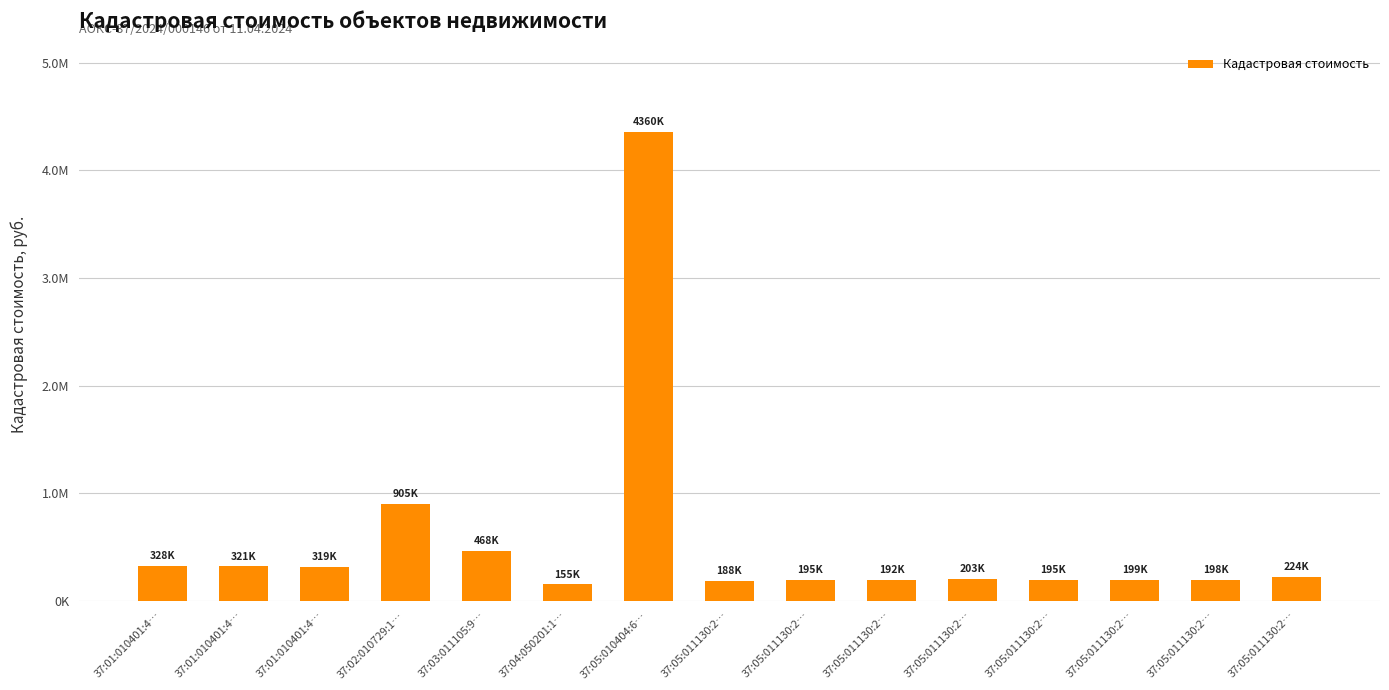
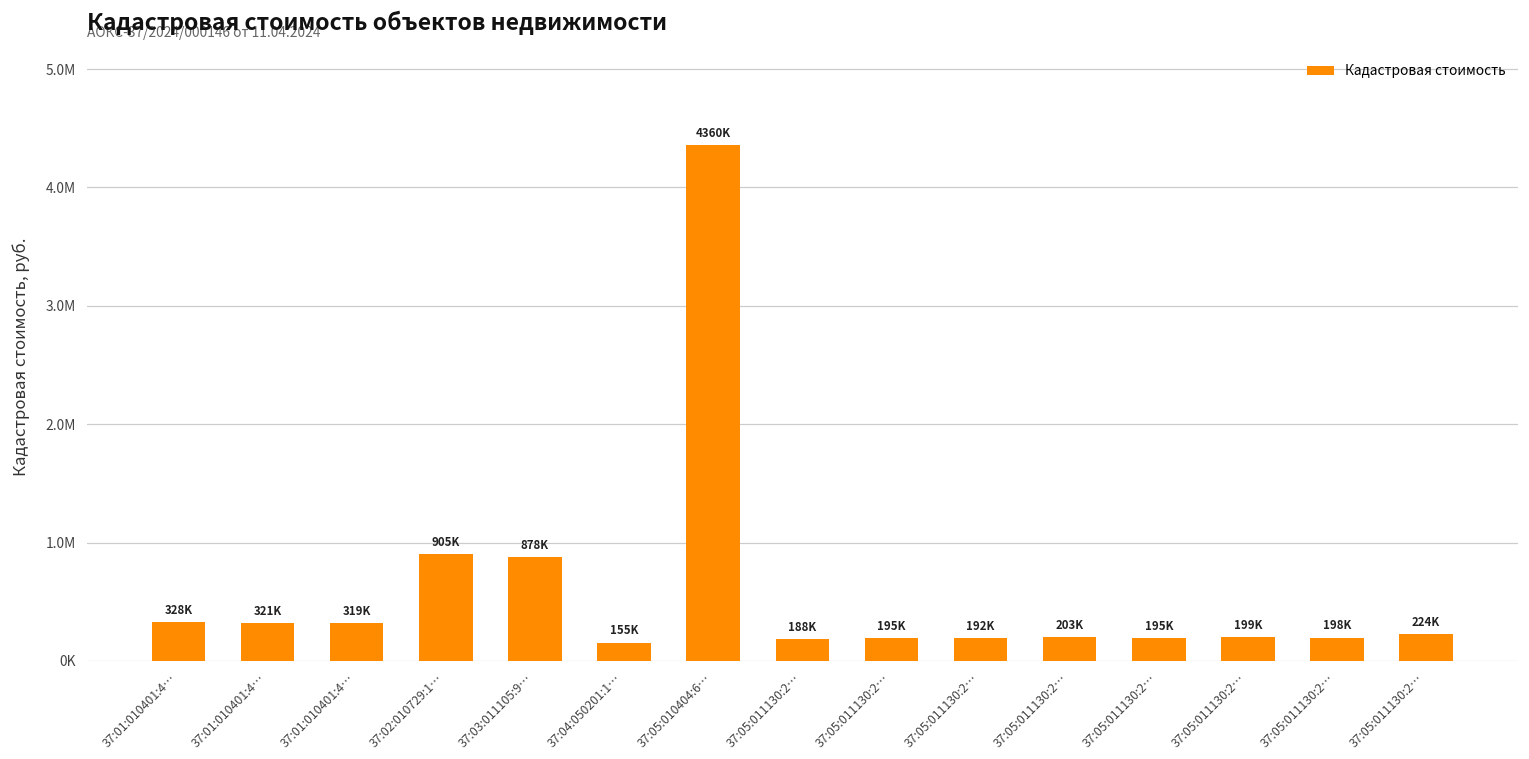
37:03:011105:9…: 468K -> 878K
